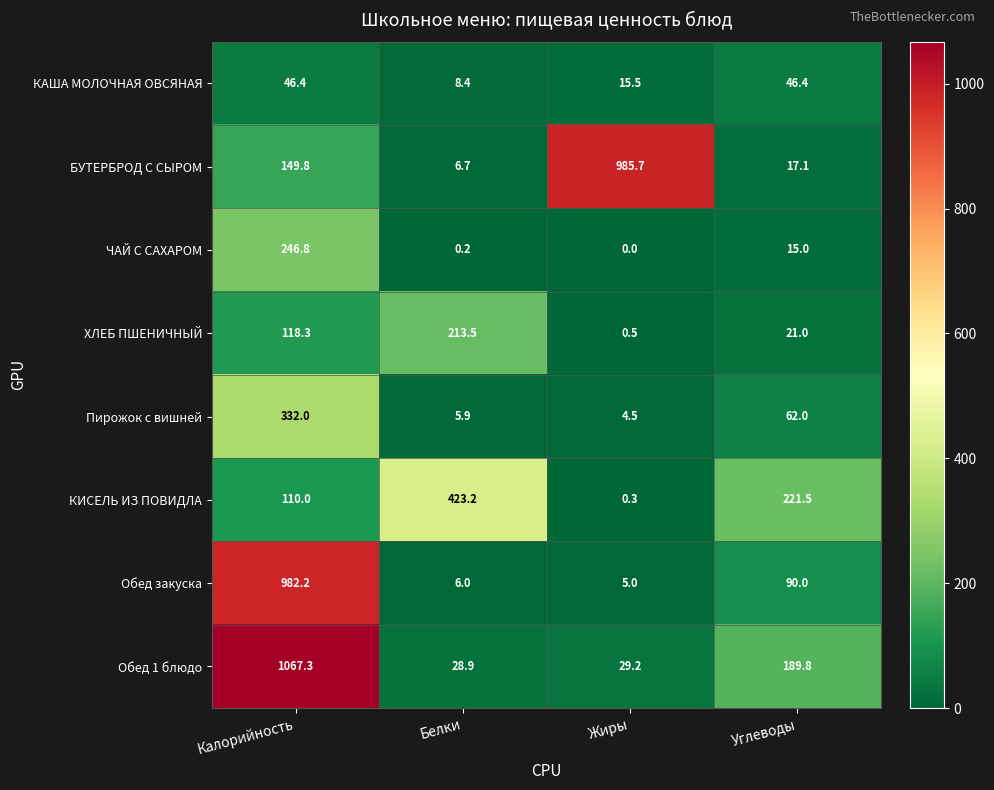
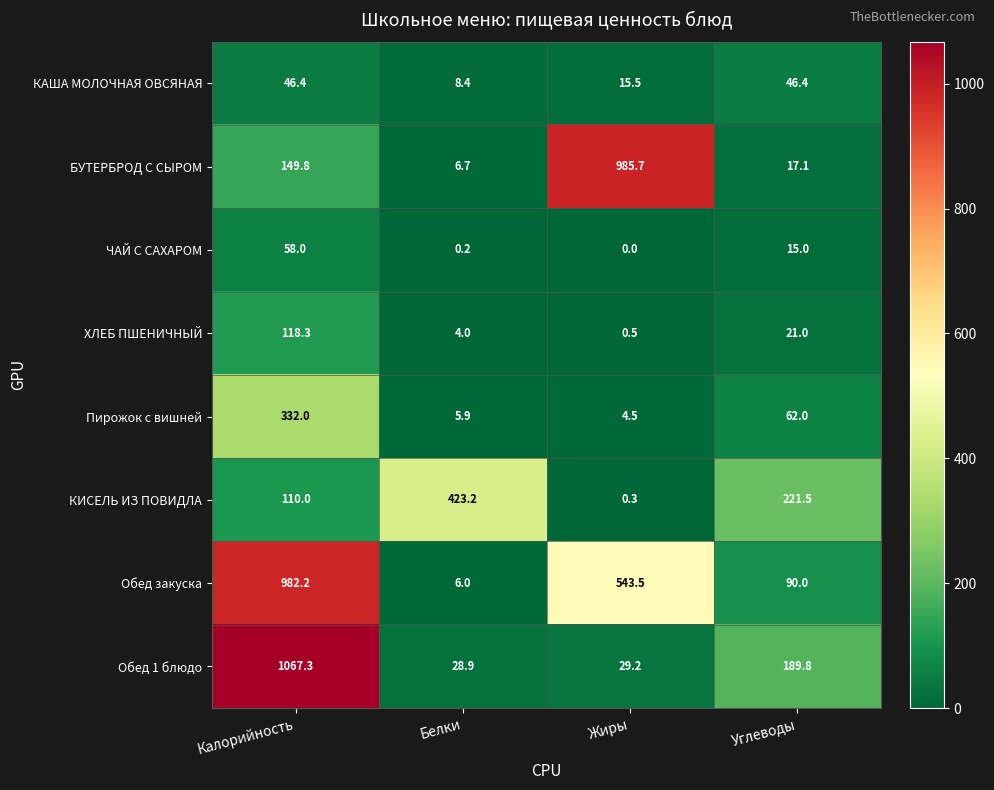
ЧАЙ С САХАРОМ, Калорийность: 246.8 -> 58.0
ХЛЕБ ПШЕНИЧНЫЙ, Белки: 213.5 -> 4.0
Обед закуска, Жиры: 5.0 -> 543.5
